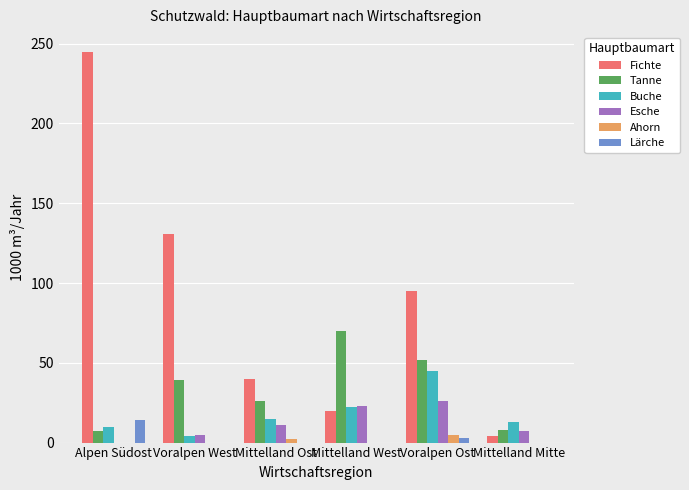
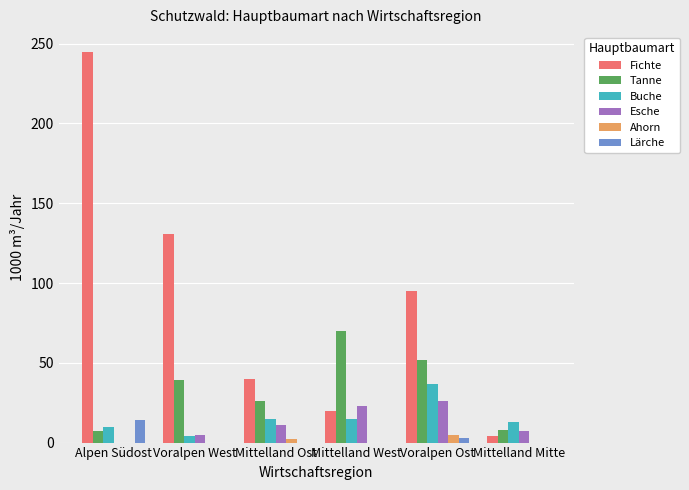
Buche, Mittelland West: 22 -> 15
Buche, Voralpen Ost: 45 -> 37
